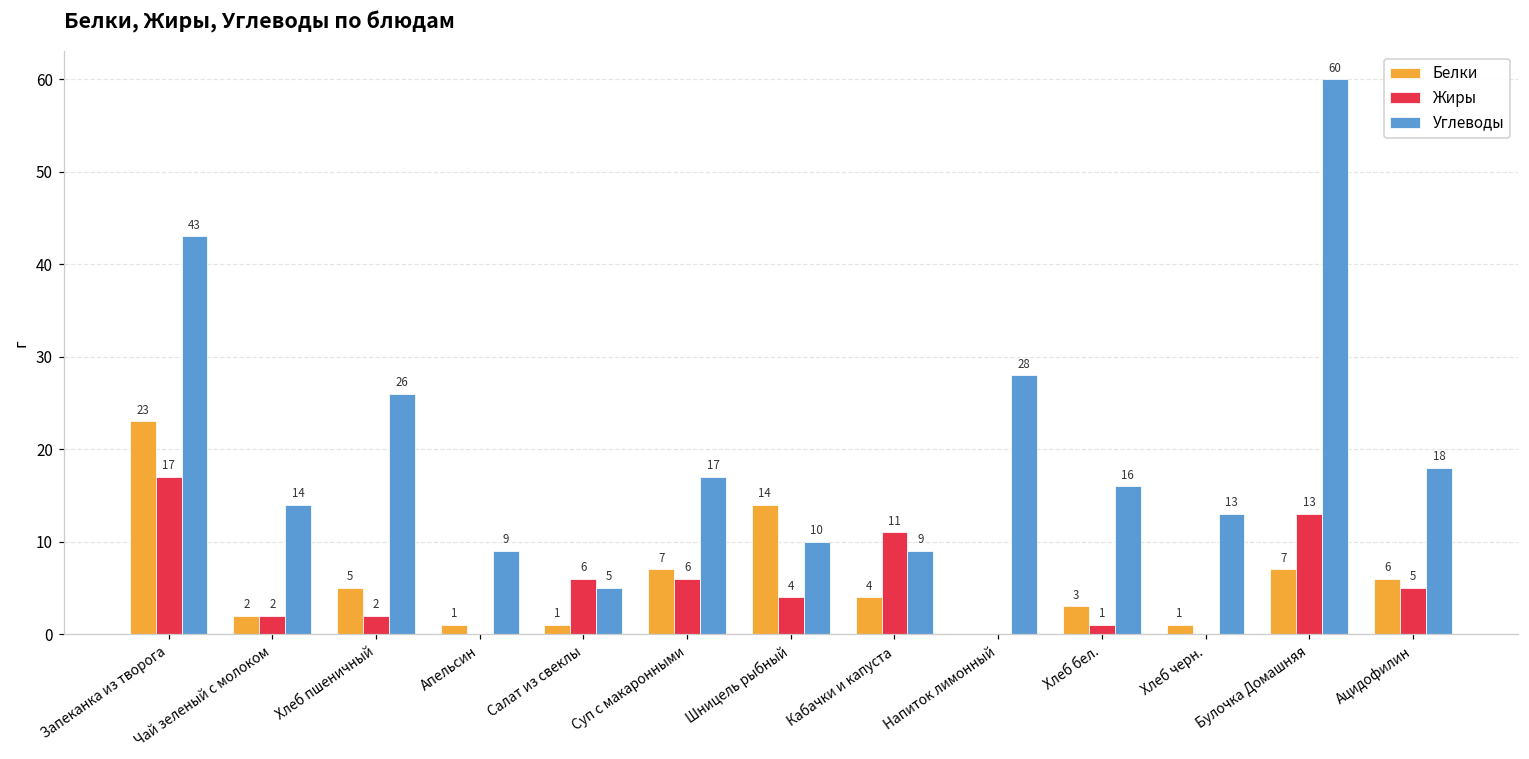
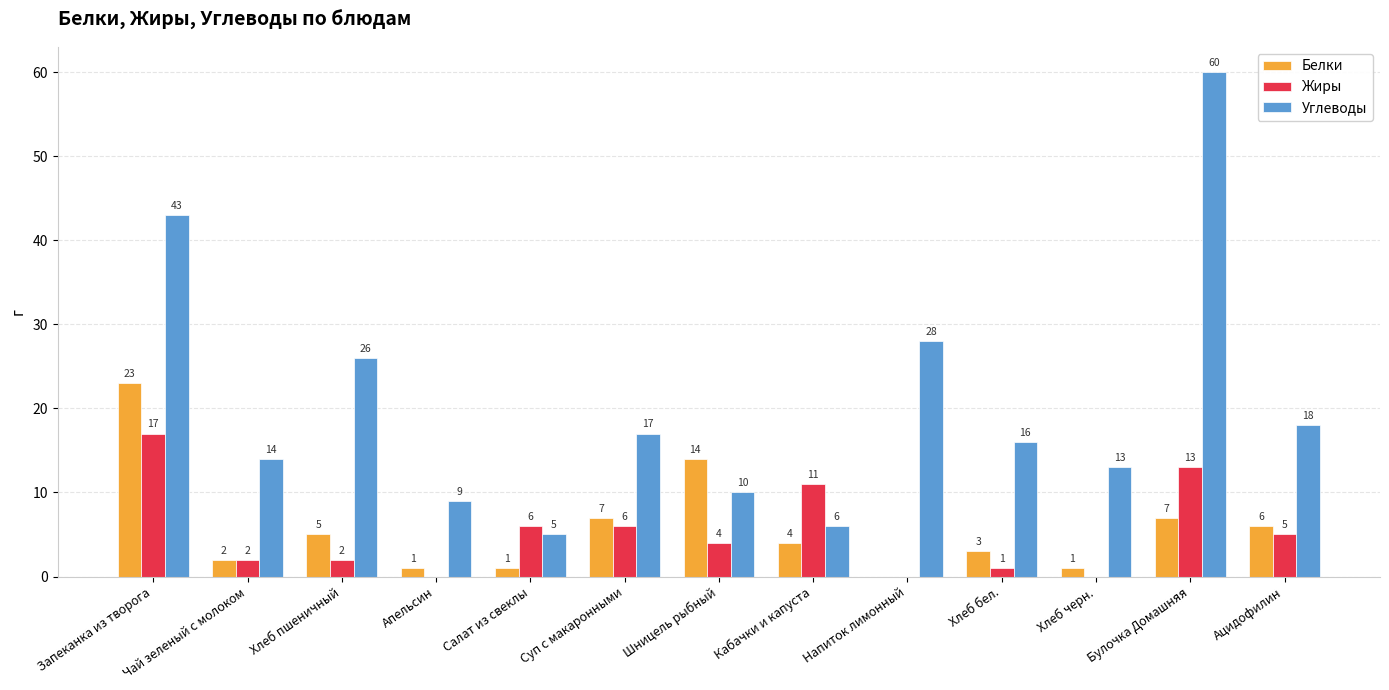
Углеводы, Кабачки и капуста: 9 -> 6
